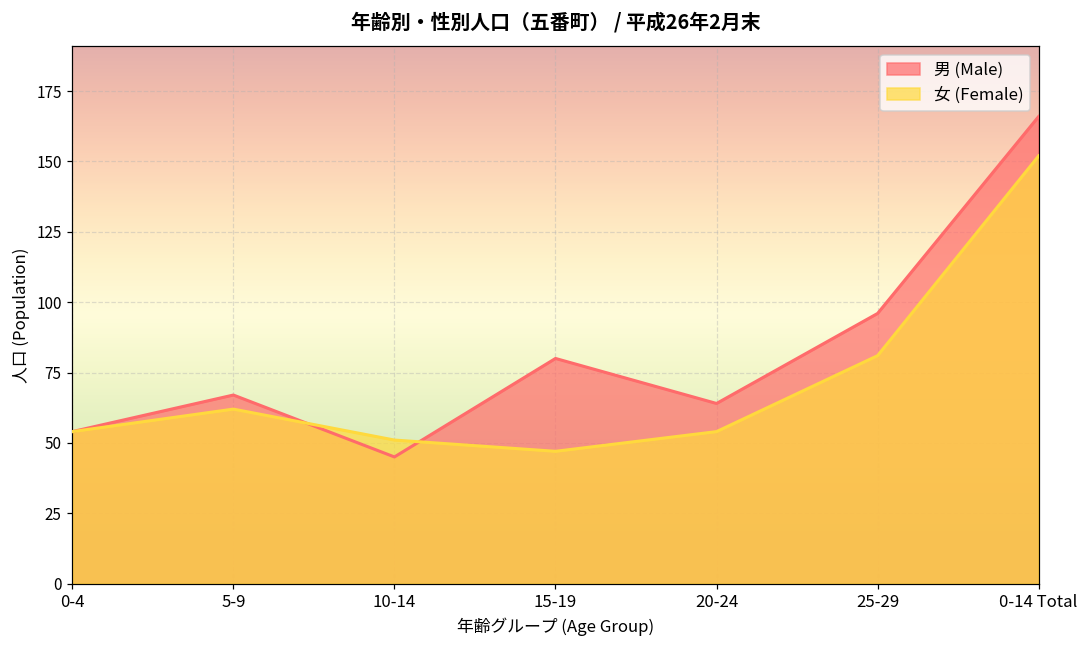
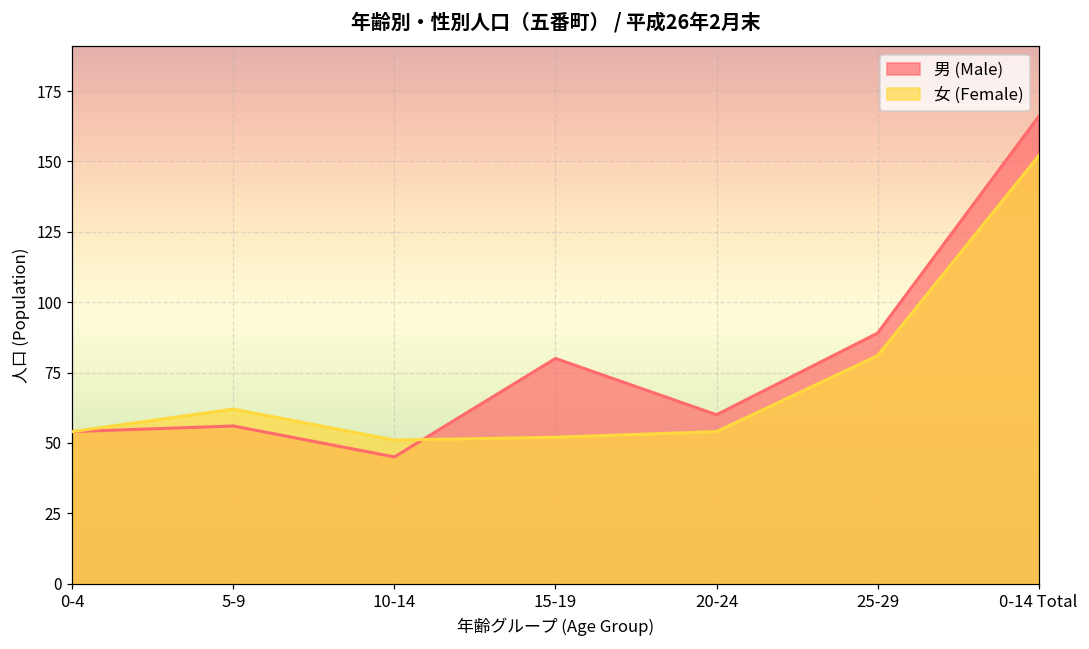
男 (Male), 5-9: 67 -> 56
女 (Female), 15-19: 47 -> 52
男 (Male), 20-24: 64 -> 60
男 (Male), 25-29: 96 -> 89
